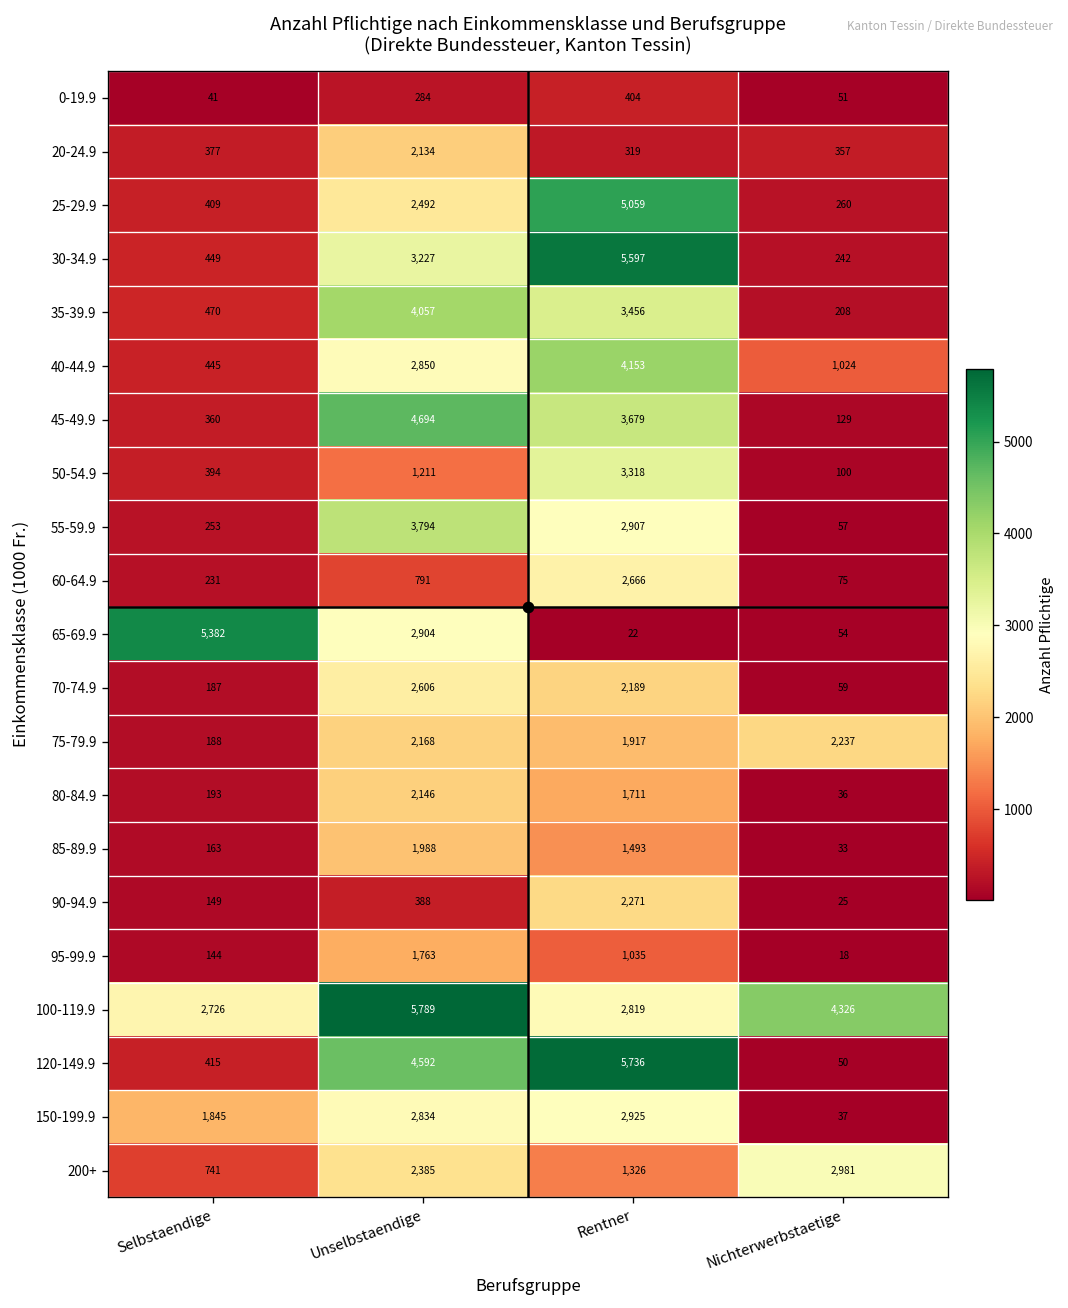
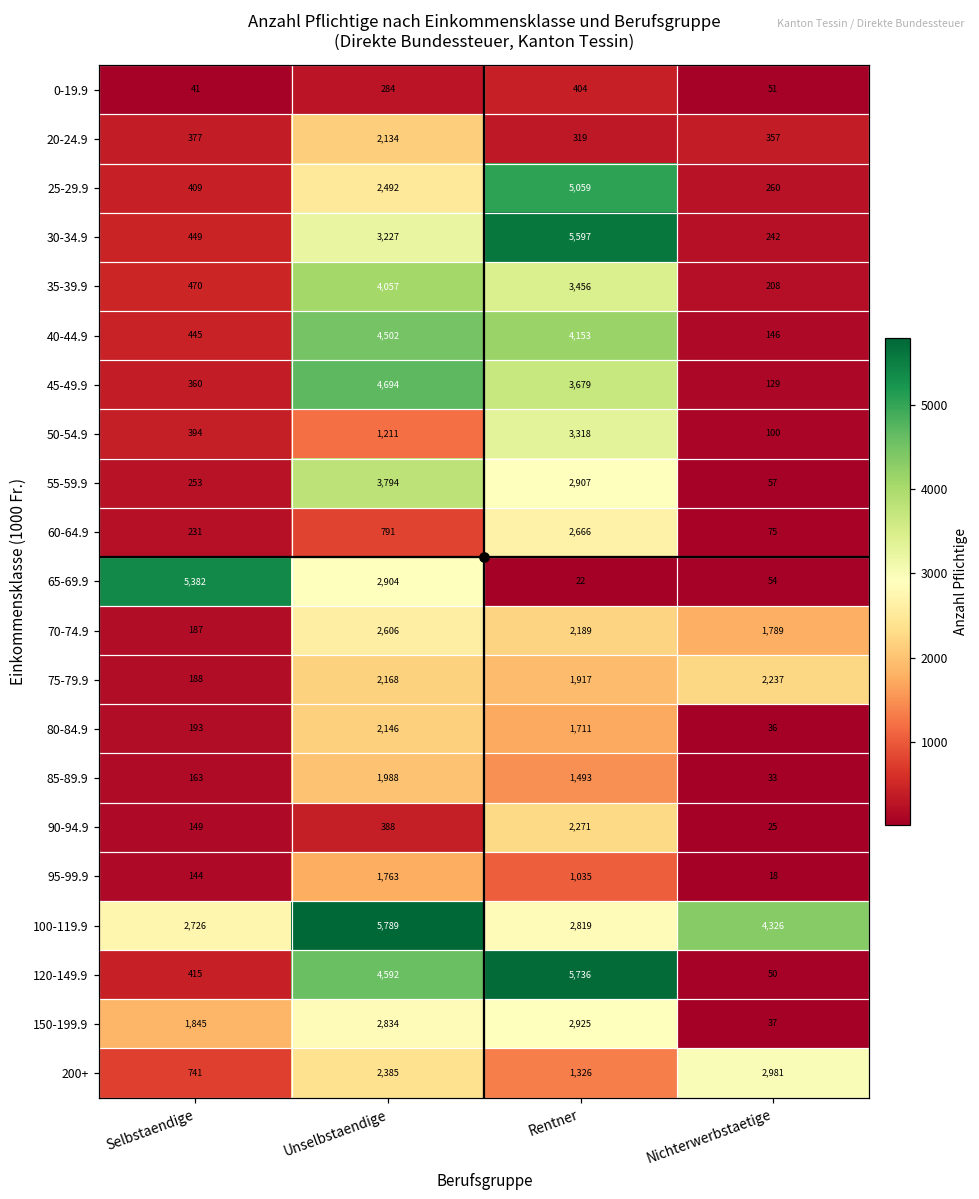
40-44.9, Unselbstaendige: 2,850 -> 4,502
40-44.9, Nichterwerbstaetige: 1,024 -> 146
70-74.9, Nichterwerbstaetige: 59 -> 1,789
